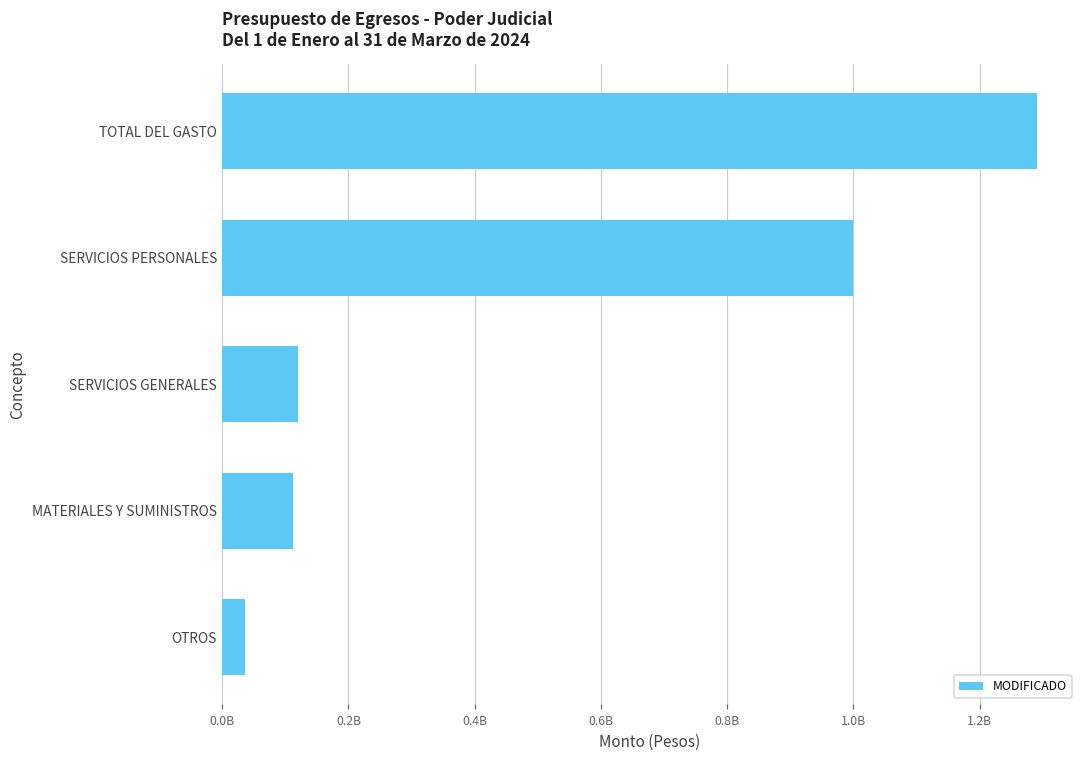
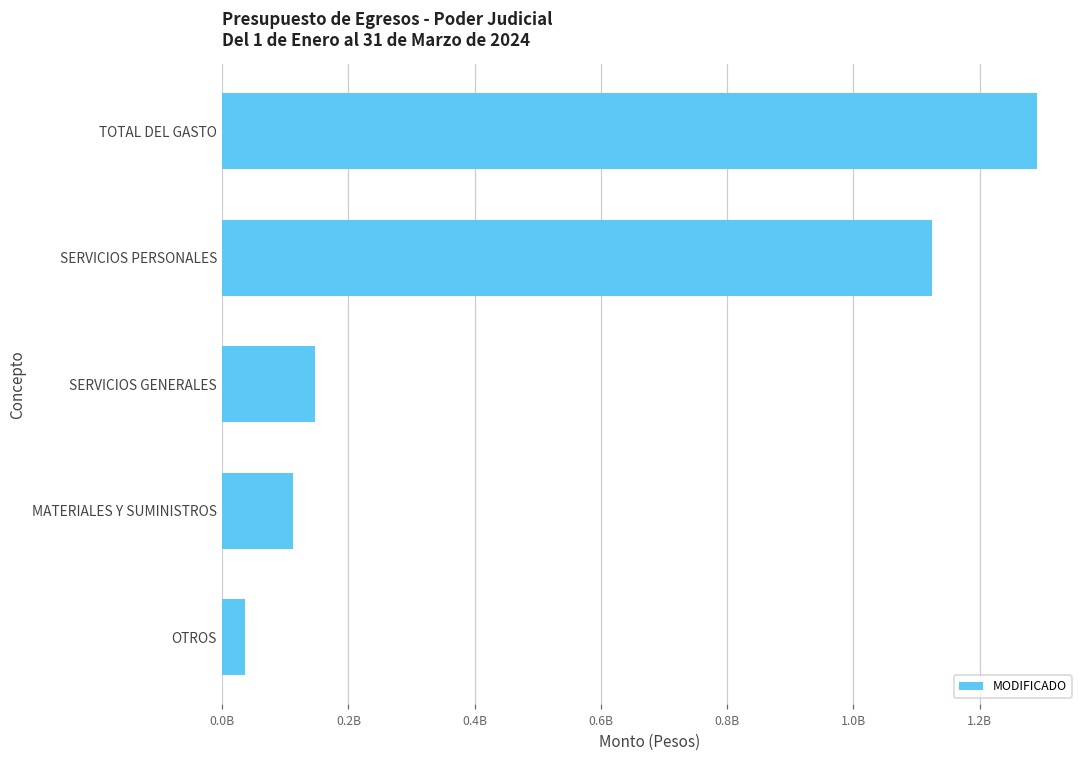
SERVICIOS PERSONALES: 1000000000 -> 1120000000
SERVICIOS GENERALES: 120000000 -> 150000000
